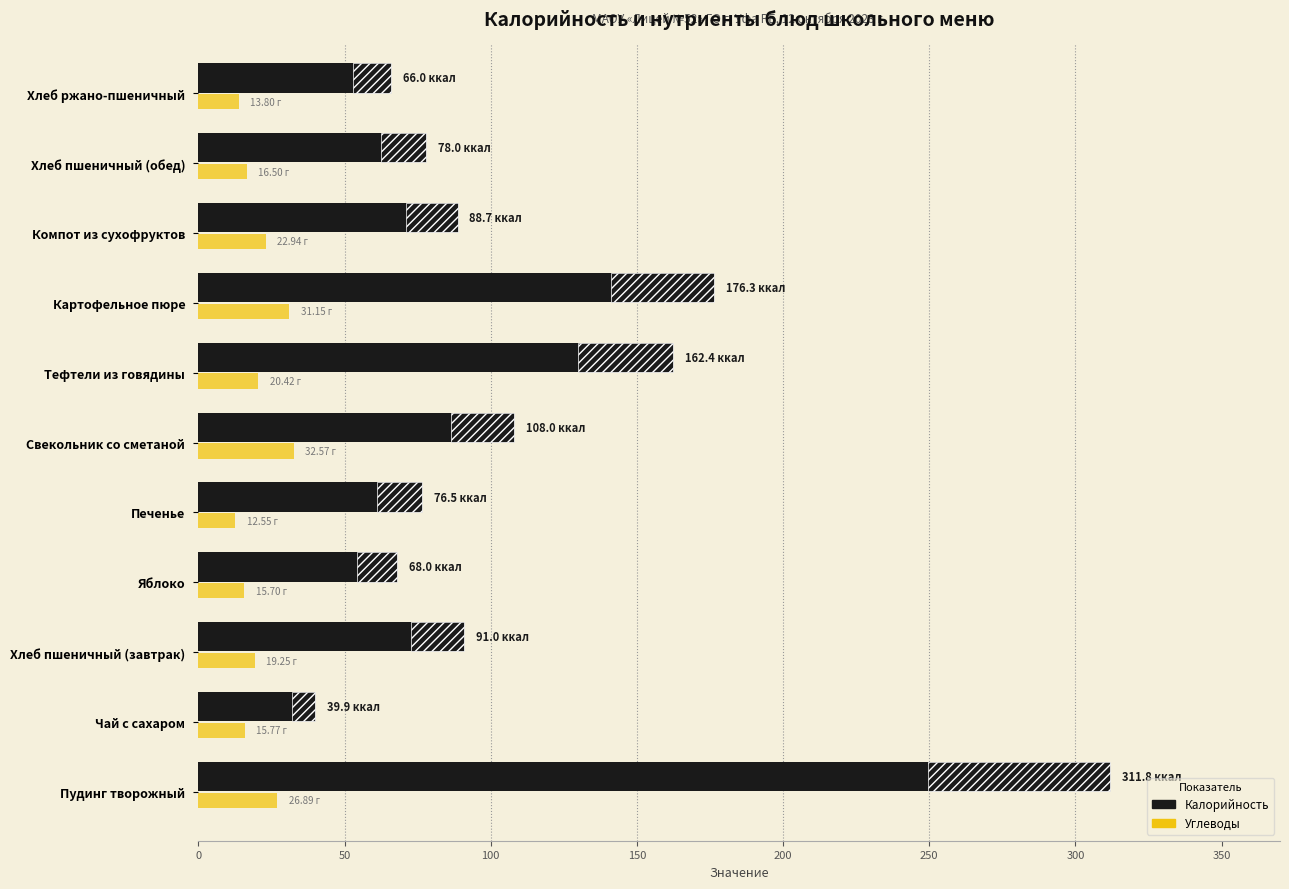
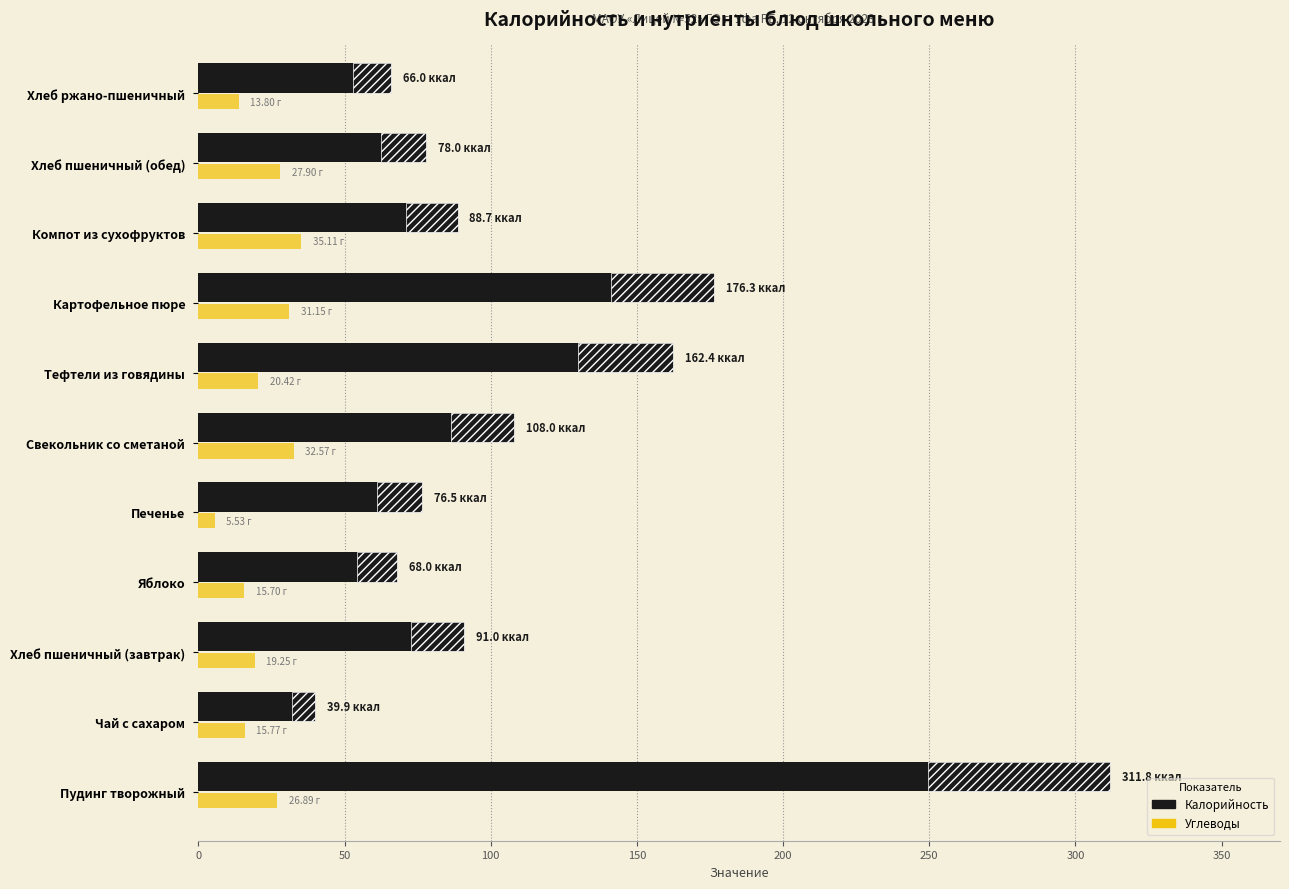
Углеводы, Хлеб пшеничный (обед): 16.50 -> 27.90
Углеводы, Компот из сухофруктов: 22.94 -> 35.11
Углеводы, Печенье: 12.55 -> 5.53
